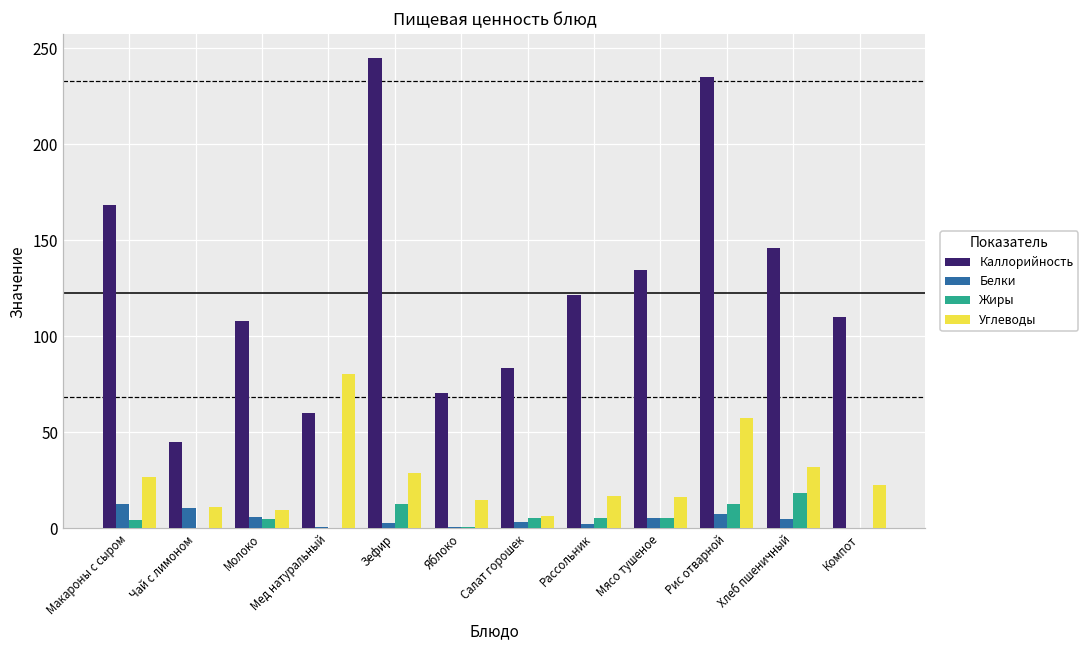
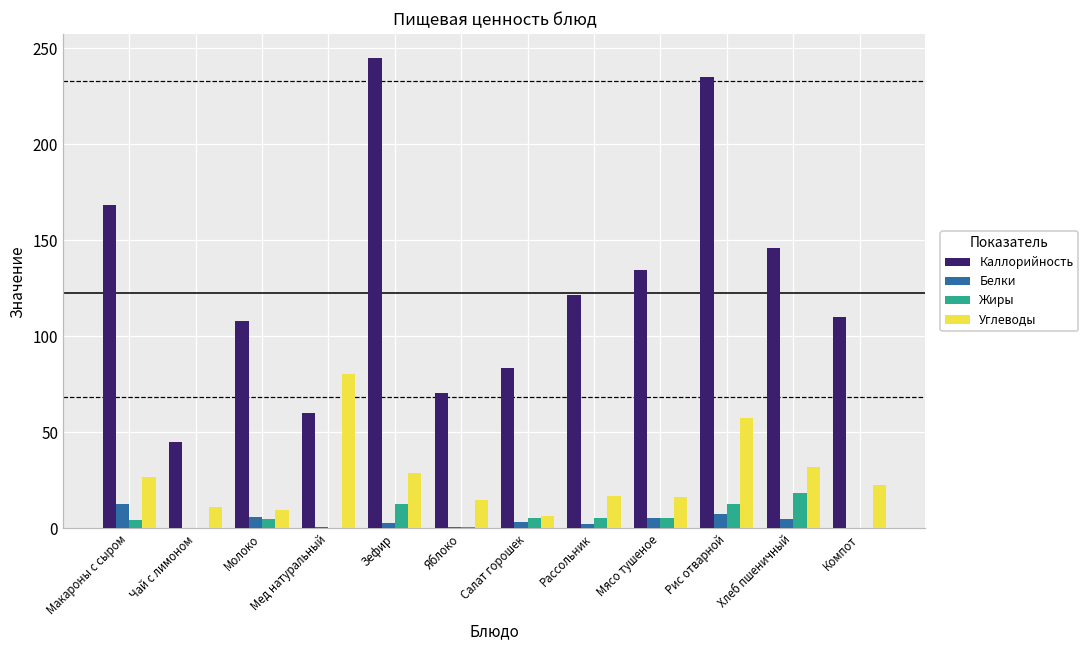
Белки, Чай с лимоном: 10 -> 0
